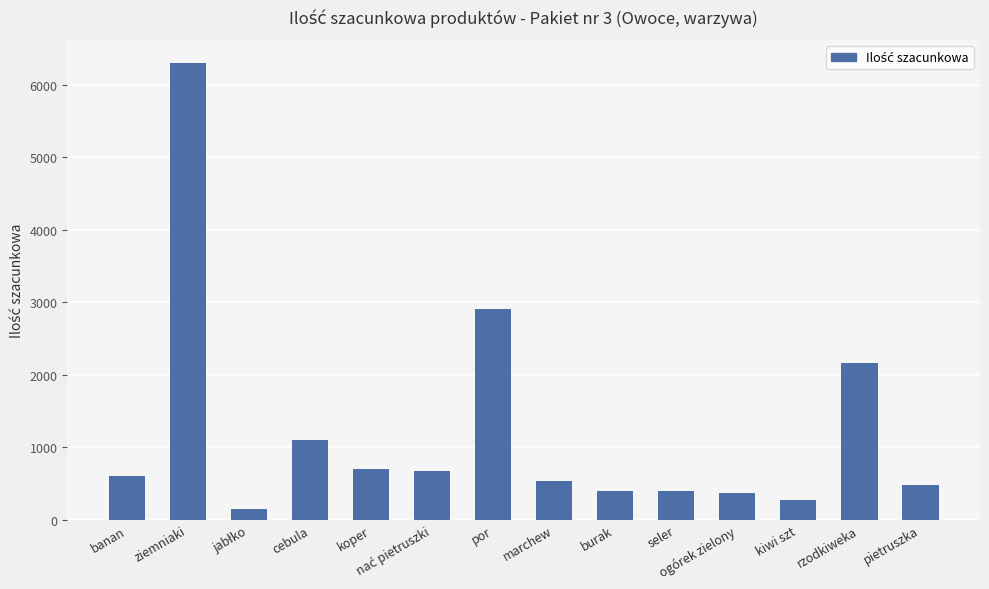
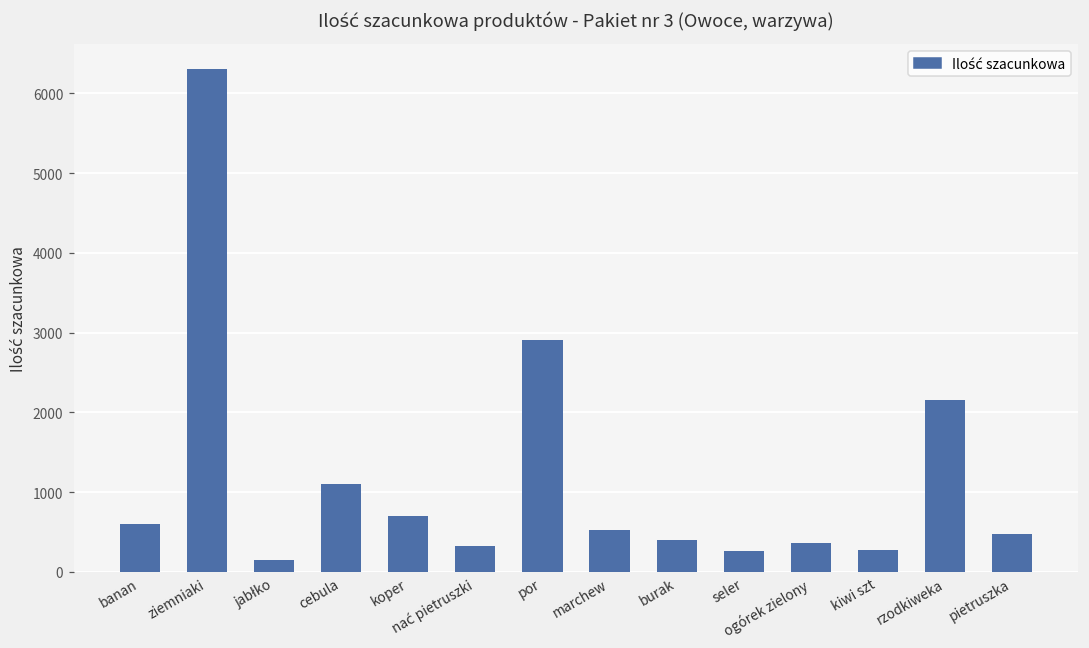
nać pietruszki: 700 -> 300
seler: 400 -> 300
